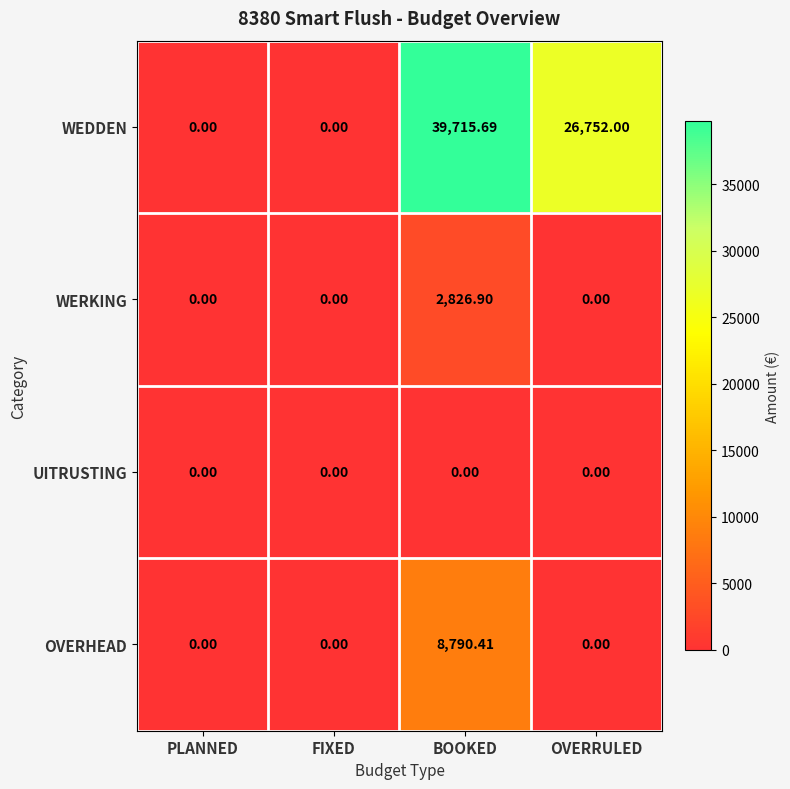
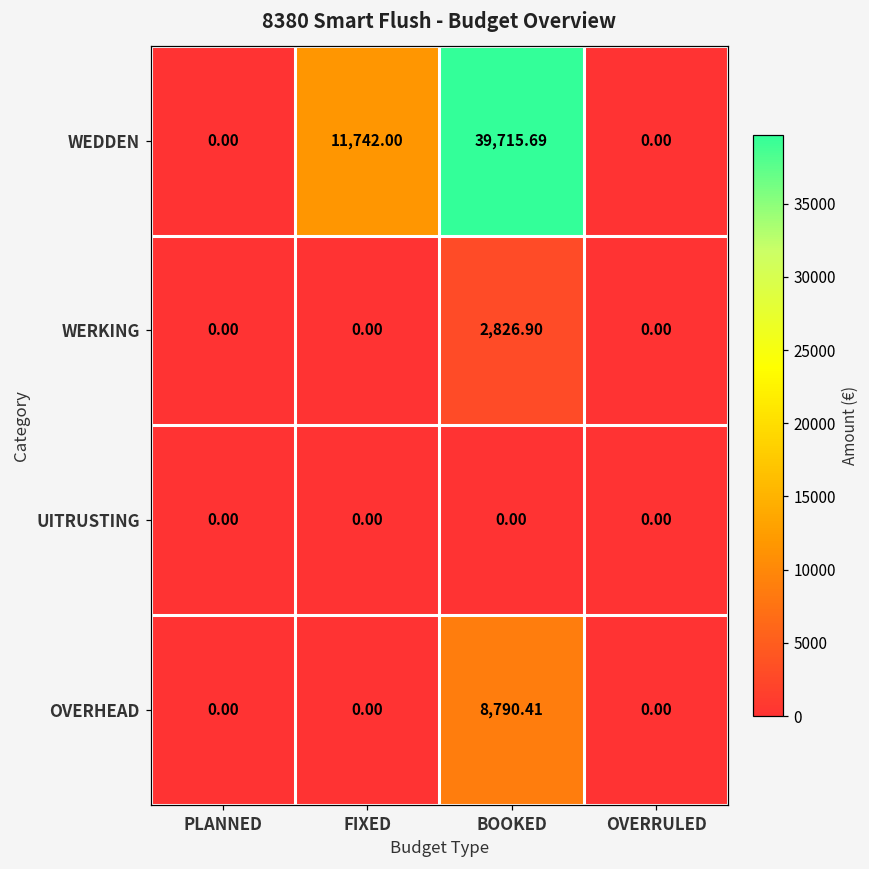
WEDDEN, FIXED: 0.00 -> 11,742.00
WEDDEN, OVERRULED: 26,752.00 -> 0.00
